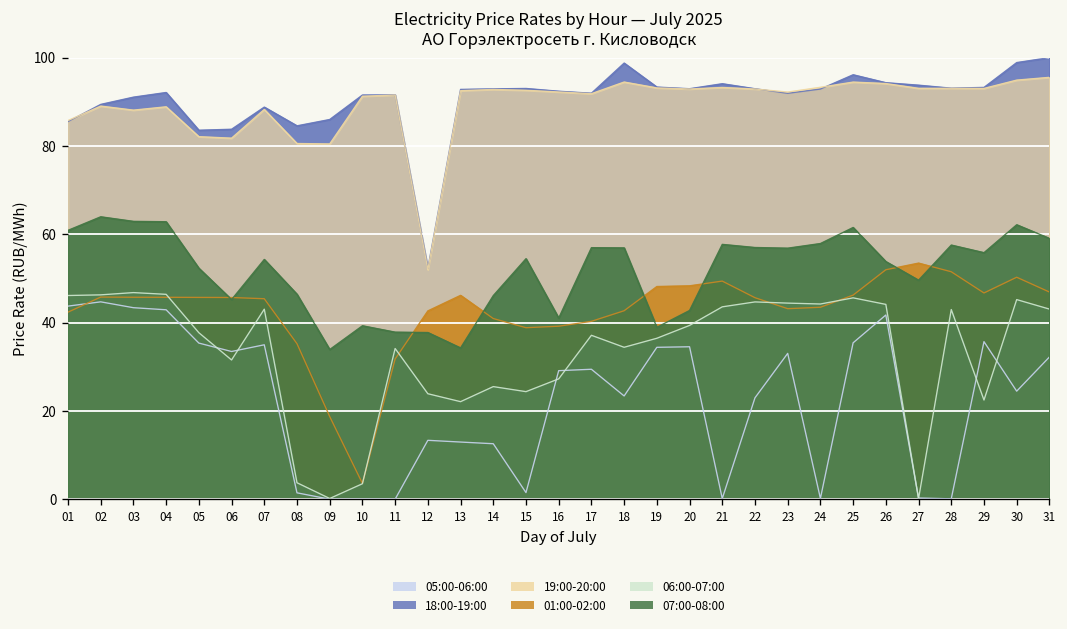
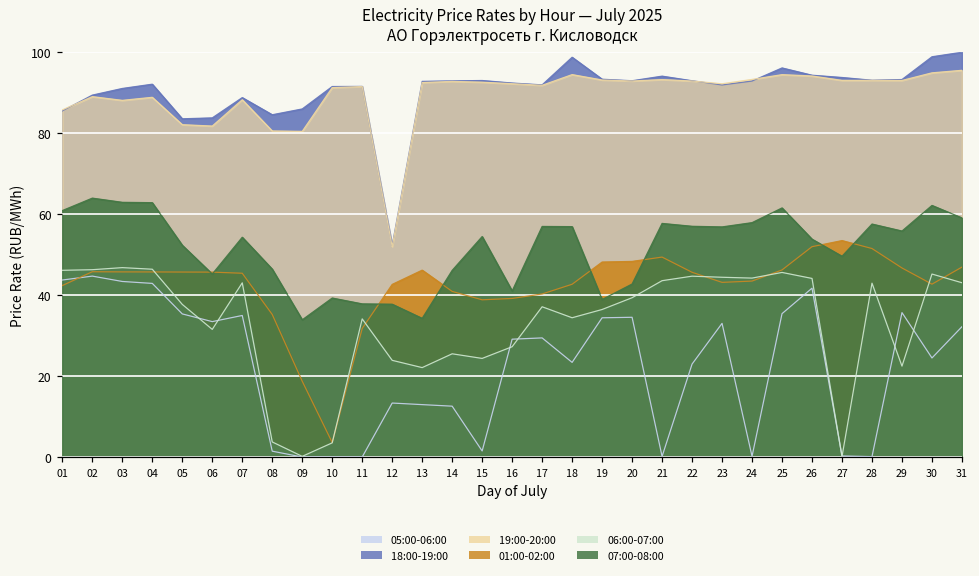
01:00-02:00, 30: 50 -> 43
